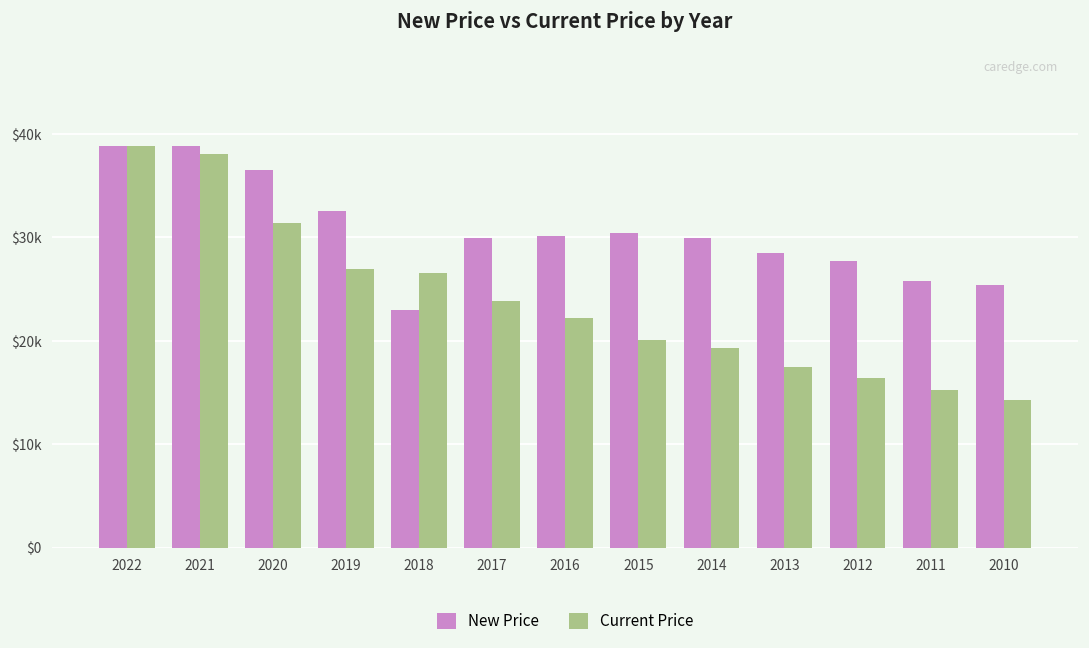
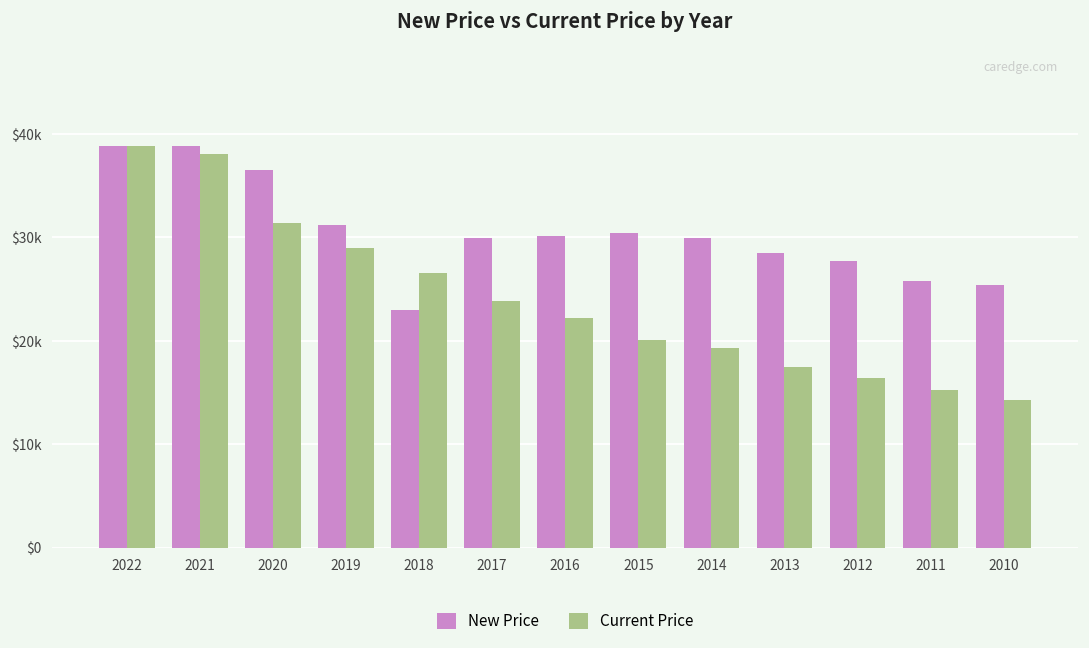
New Price, 2019: $33000 -> $31000
Current Price, 2019: $27000 -> $29000
